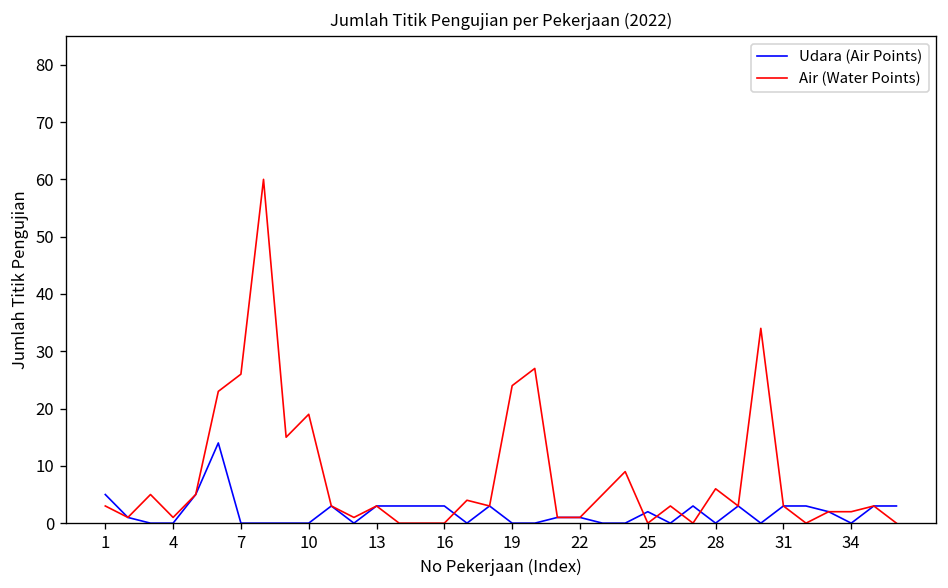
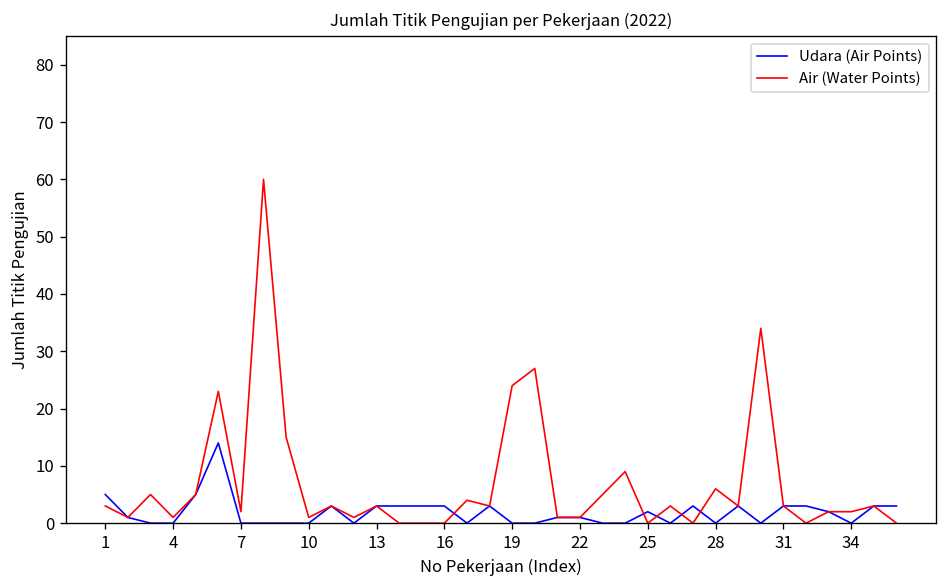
Air (Water Points), 7: 26 -> 2
Air (Water Points), 10: 19 -> 1
